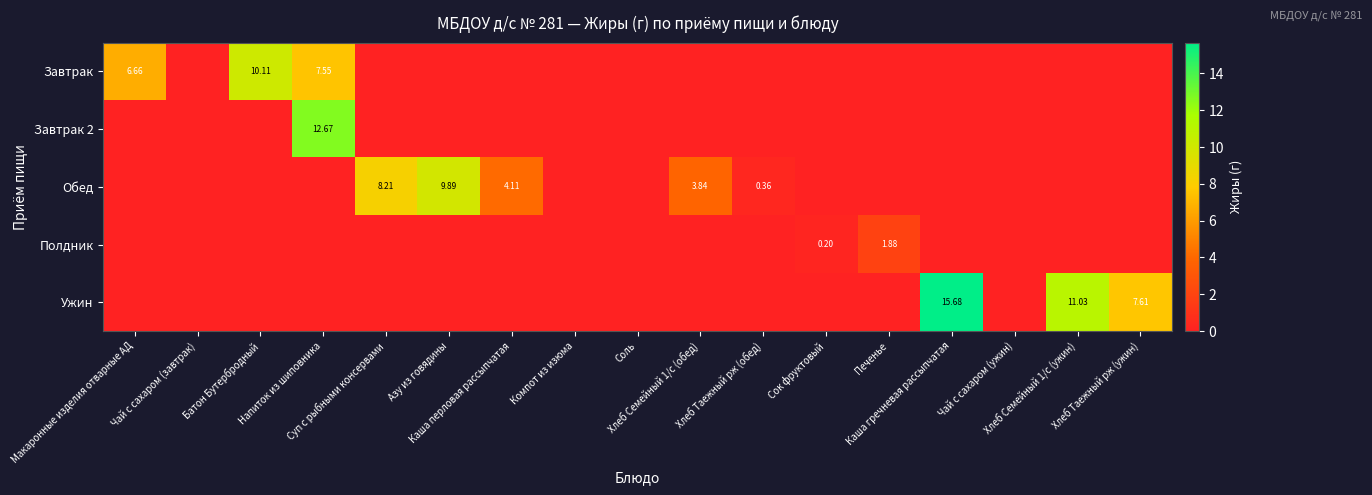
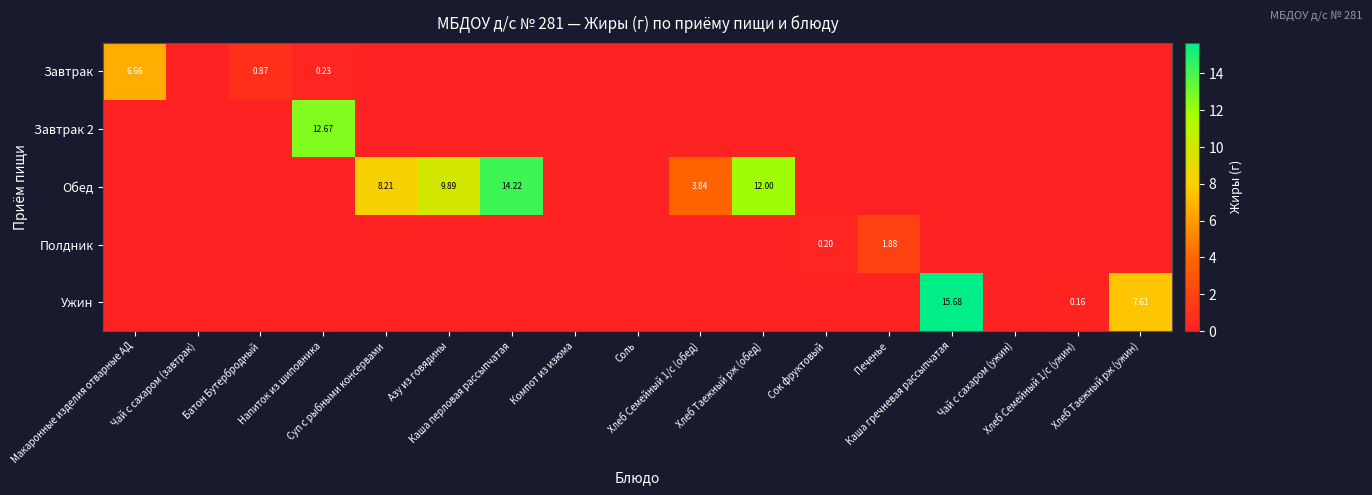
Завтрак, Батон Бутербродный: 10.11 -> 0.87
Завтрак, Напиток из шиповника: 7.55 -> 0.23
Обед, Каша перловая рассыпчатая: 4.11 -> 14.22
Обед, Хлеб Таежный рж (обед): 0.36 -> 12.00
Ужин, Хлеб Семейный 1/с (ужин): 11.03 -> 0.16
